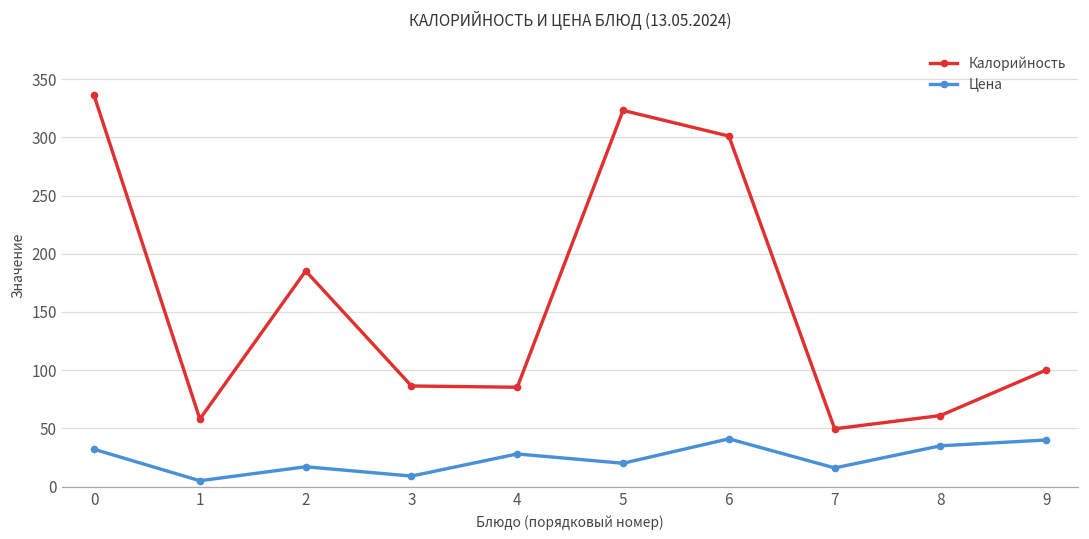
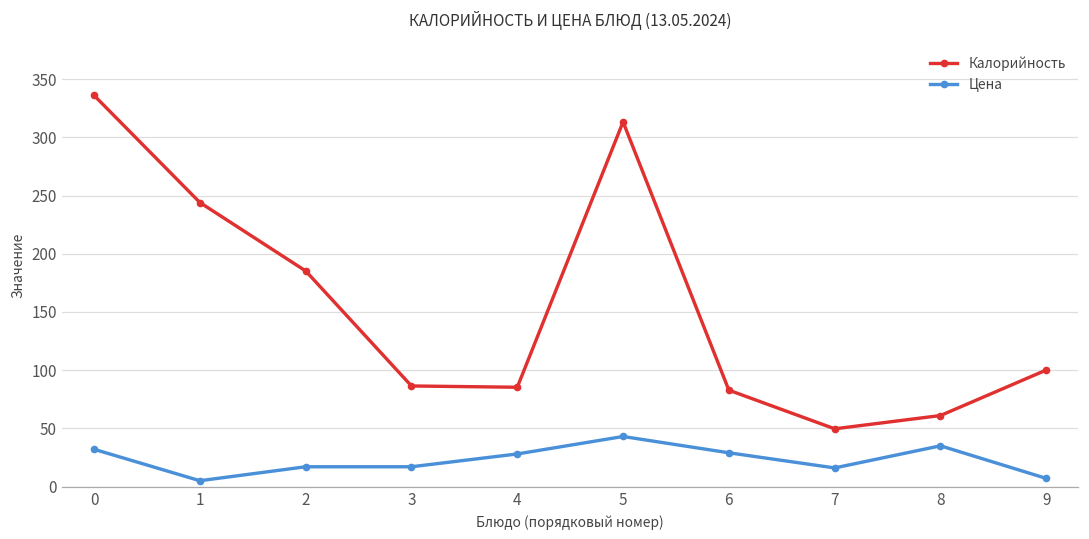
Калорийность, 1: 58 -> 244
Цена, 3: 9 -> 17
Калорийность, 5: 323 -> 313
Цена, 5: 20 -> 43
Калорийность, 6: 301 -> 83
Цена, 6: 41 -> 29
Цена, 9: 40 -> 7
